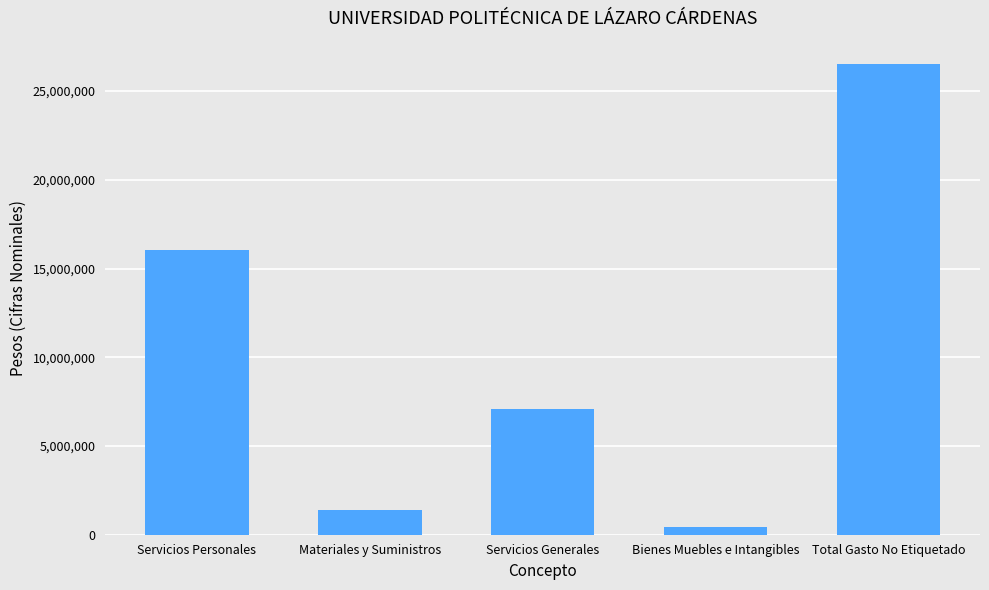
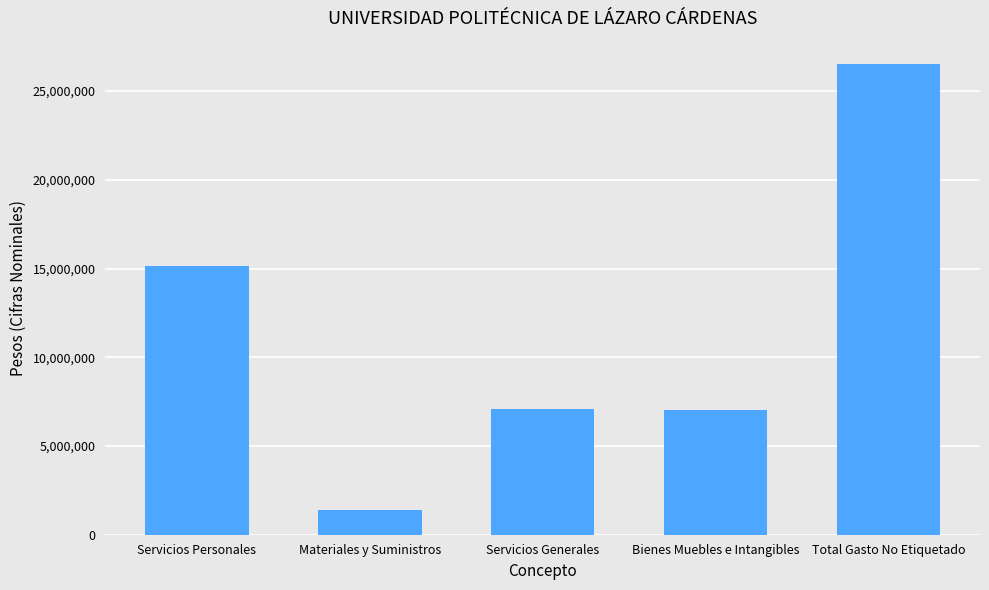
Servicios Personales: 16,000,000 -> 15,100,000
Bienes Muebles e Intangibles: 400,000 -> 7,000,000
